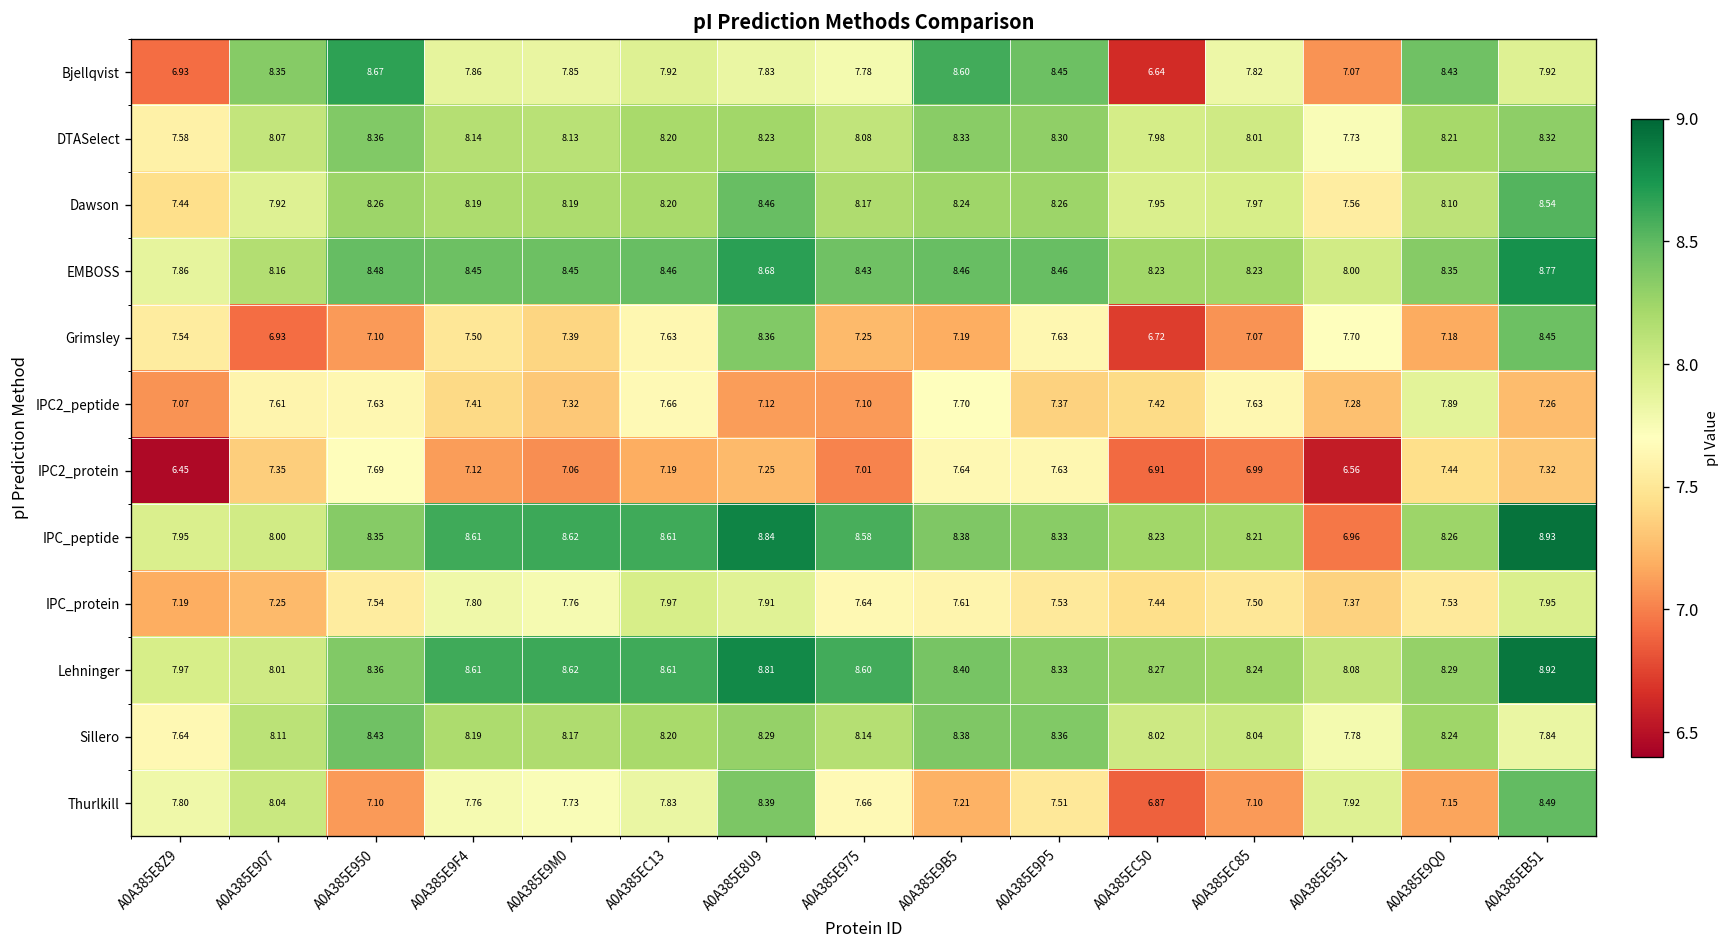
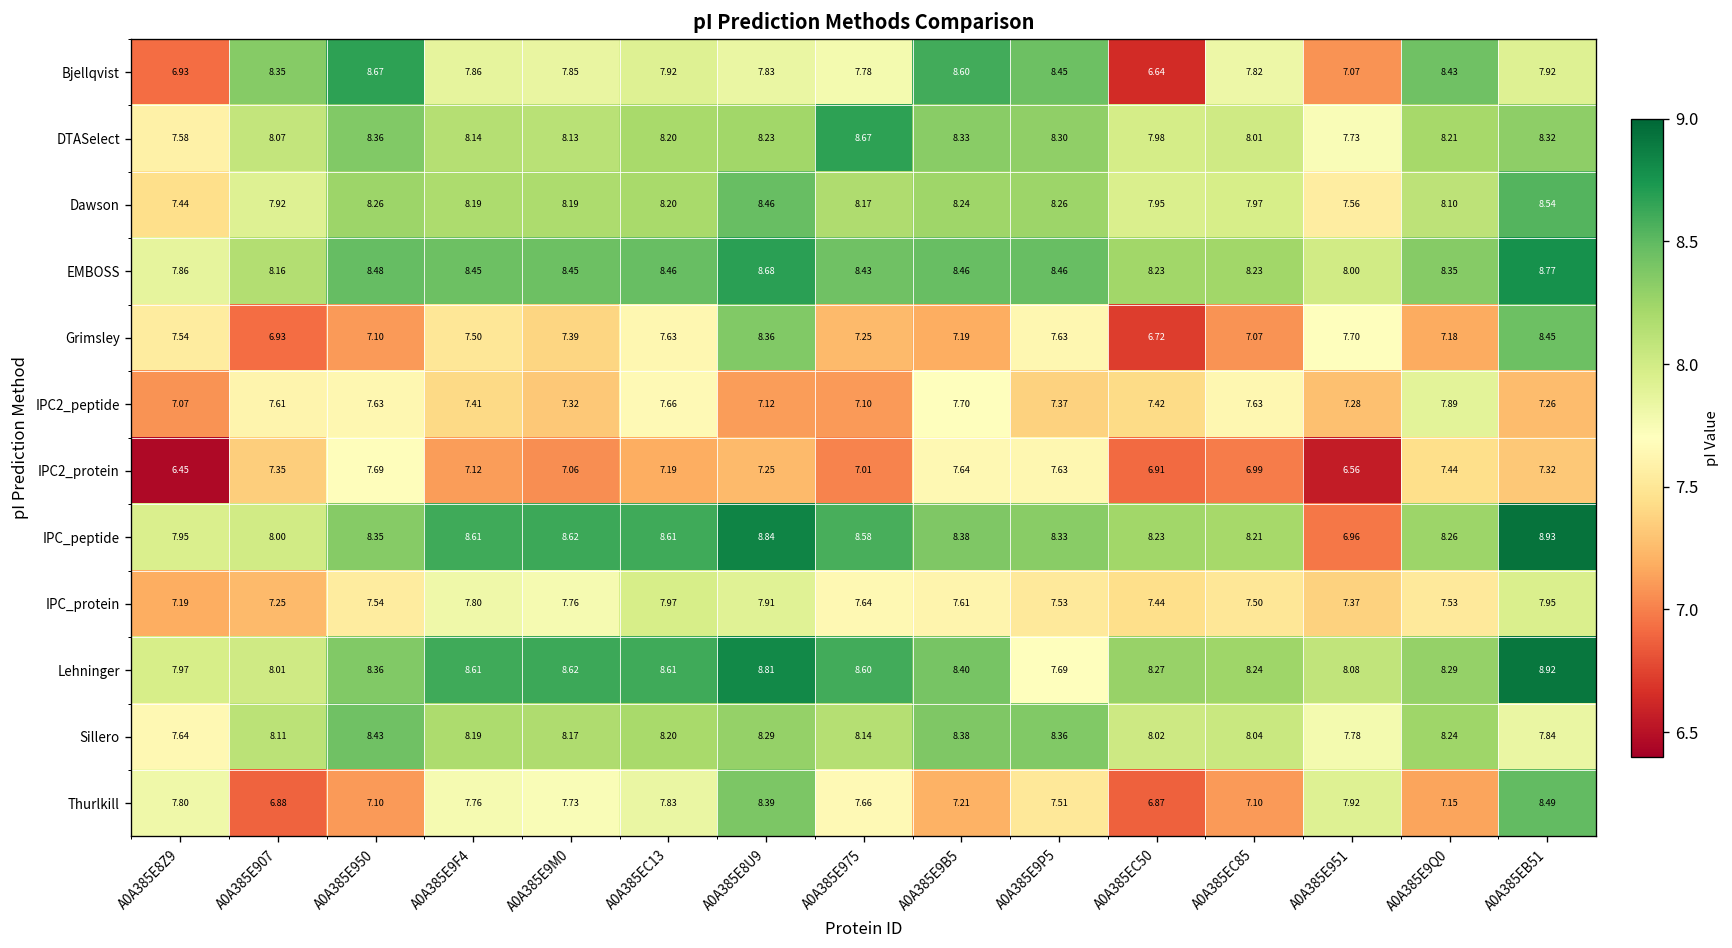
DTASelect, A0A385E975: 8.08 -> 8.67
Lehninger, A0A385E9P5: 8.33 -> 7.69
Thurlkill, A0A385E907: 8.04 -> 6.88
